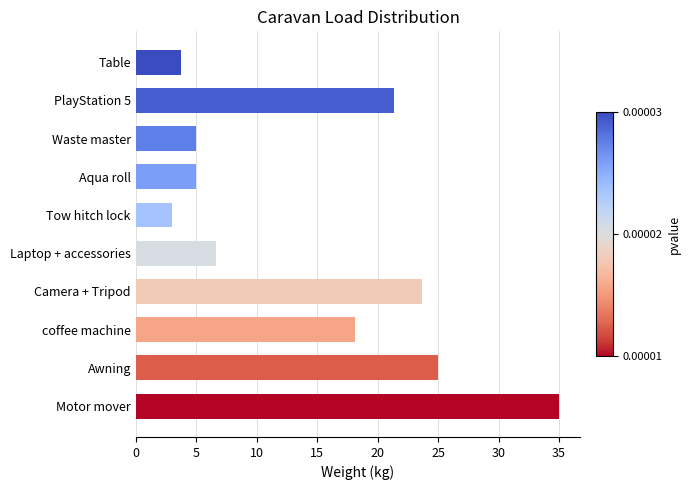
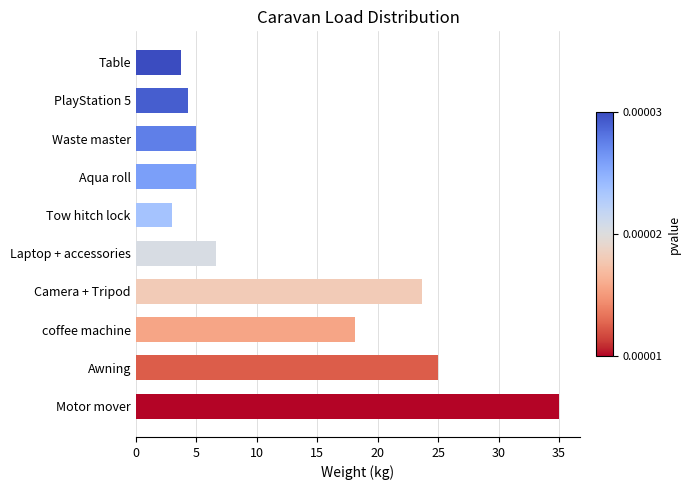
PlayStation 5: 21.4 -> 4.3
